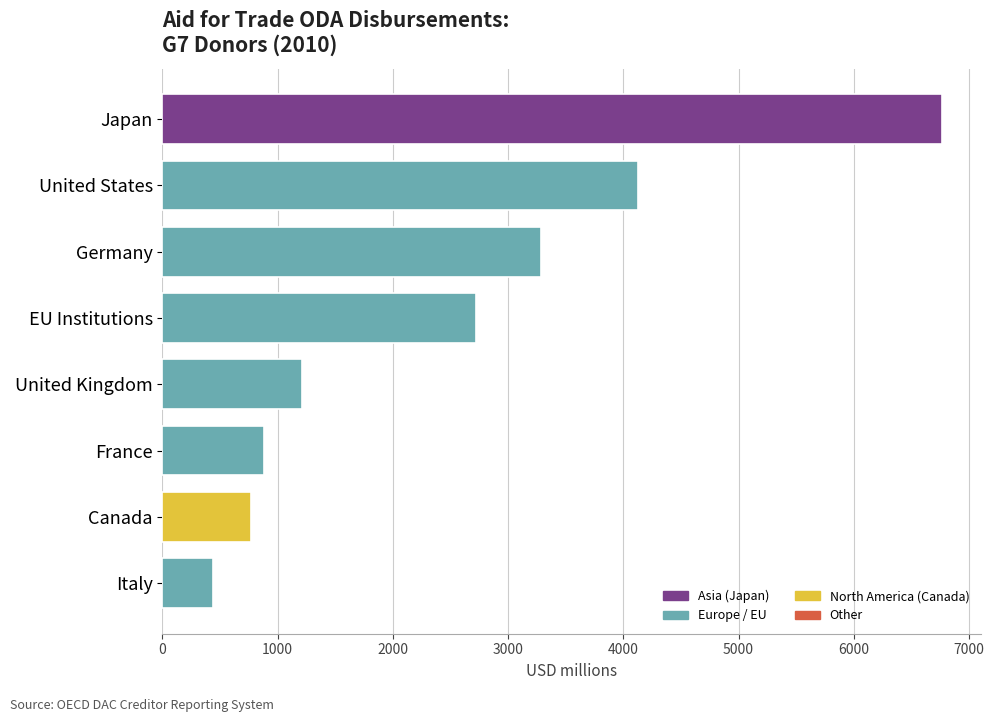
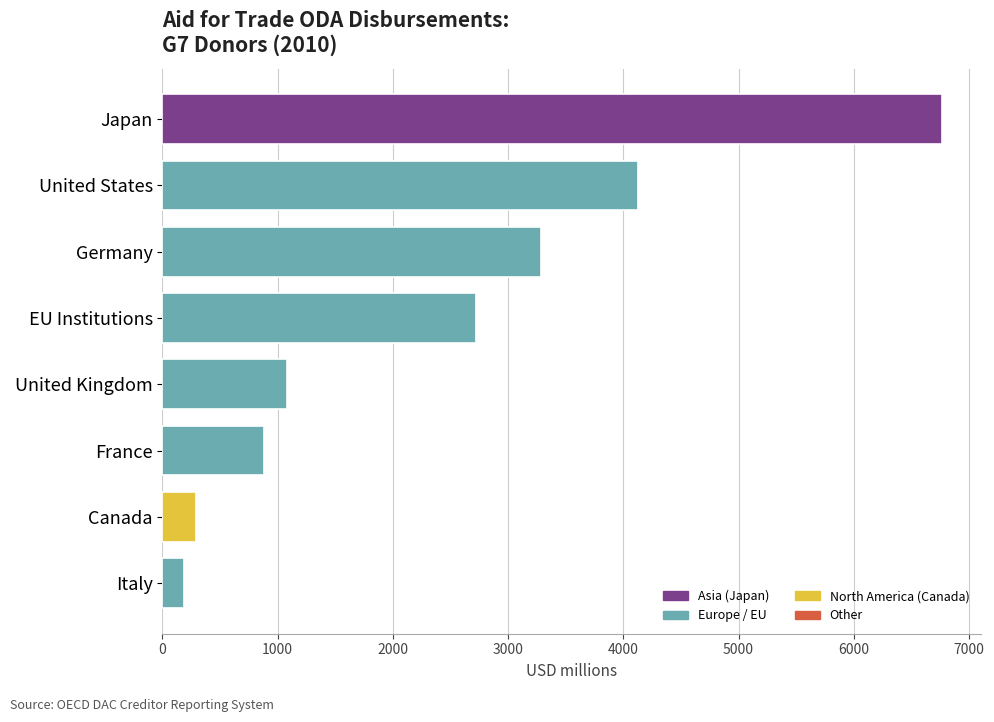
United Kingdom: 1210 -> 1080
Canada: 770 -> 290
Italy: 440 -> 180
